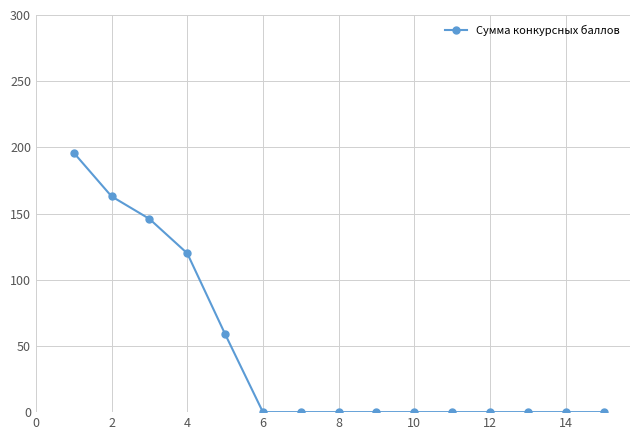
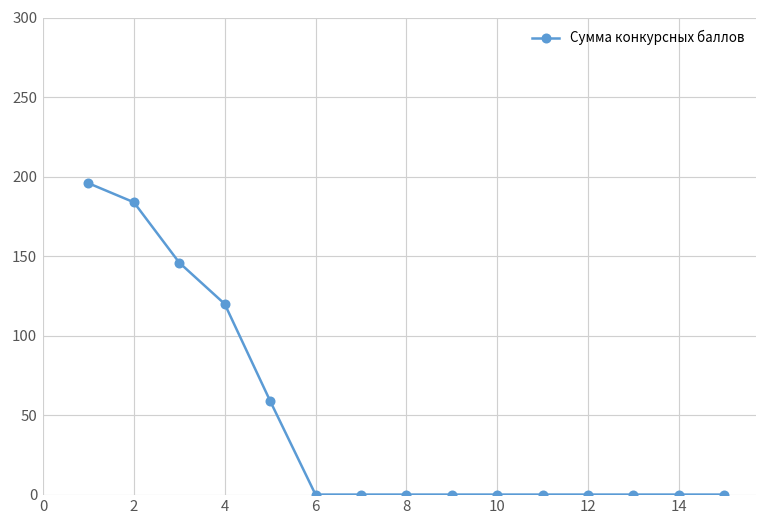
2: 163 -> 184
